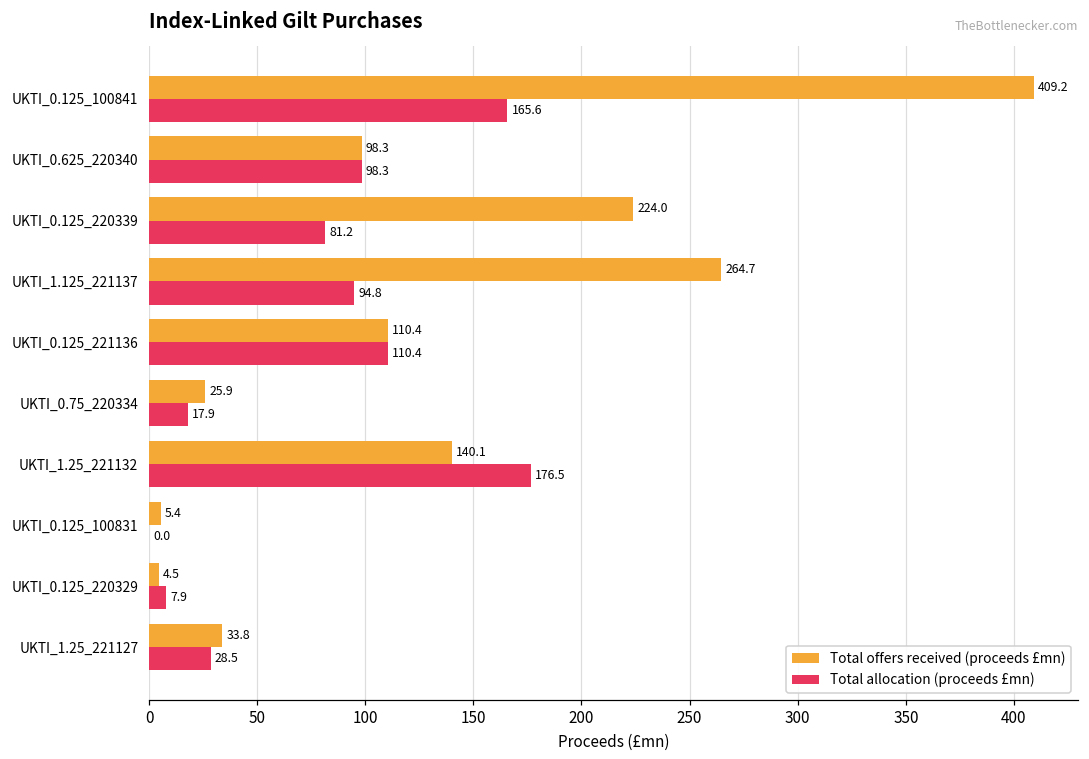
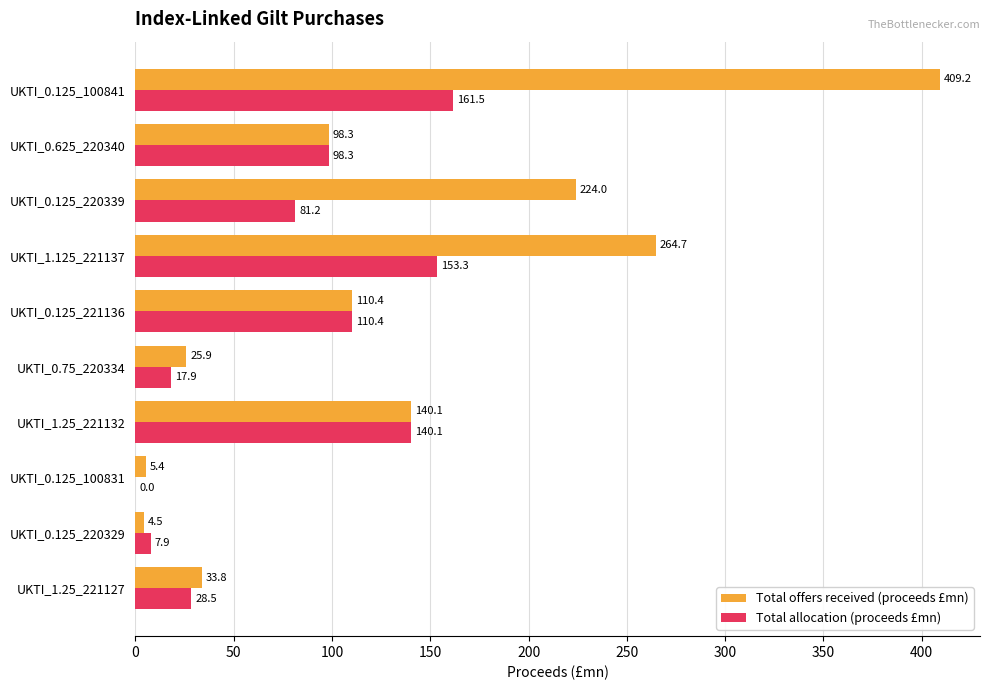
Total allocation (proceeds £mn), UKTI_0.125_100841: 165.6 -> 161.5
Total allocation (proceeds £mn), UKTI_1.125_221137: 94.8 -> 153.3
Total allocation (proceeds £mn), UKTI_1.25_221132: 176.5 -> 140.1
